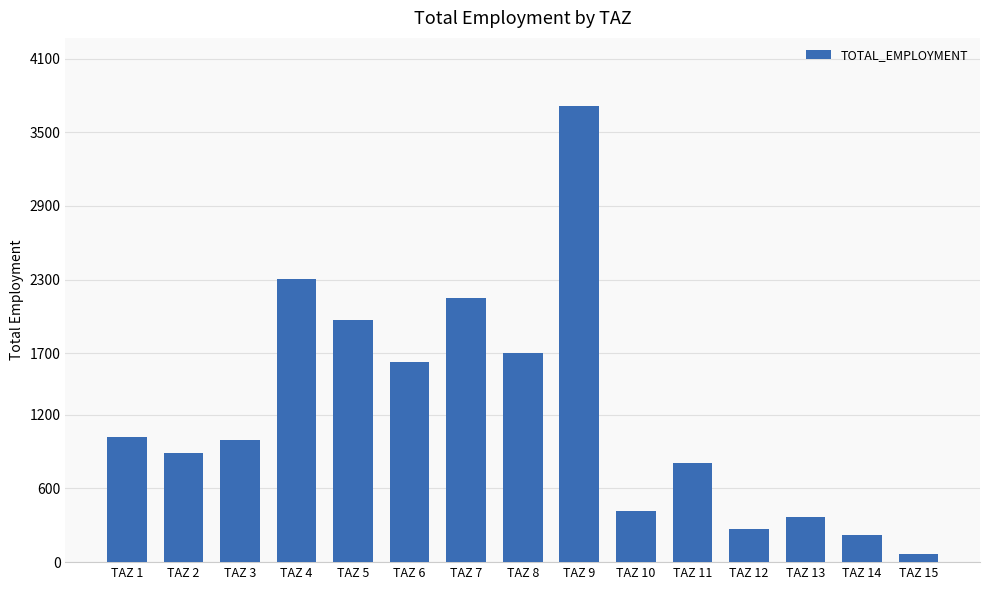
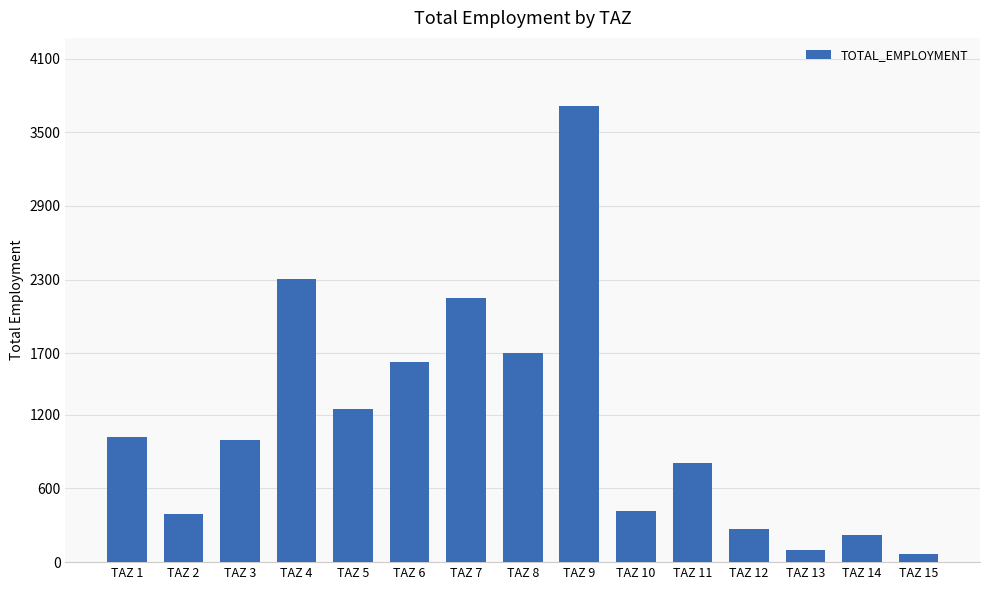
TAZ 2: 890 -> 390
TAZ 5: 1970 -> 1240
TAZ 13: 370 -> 100
